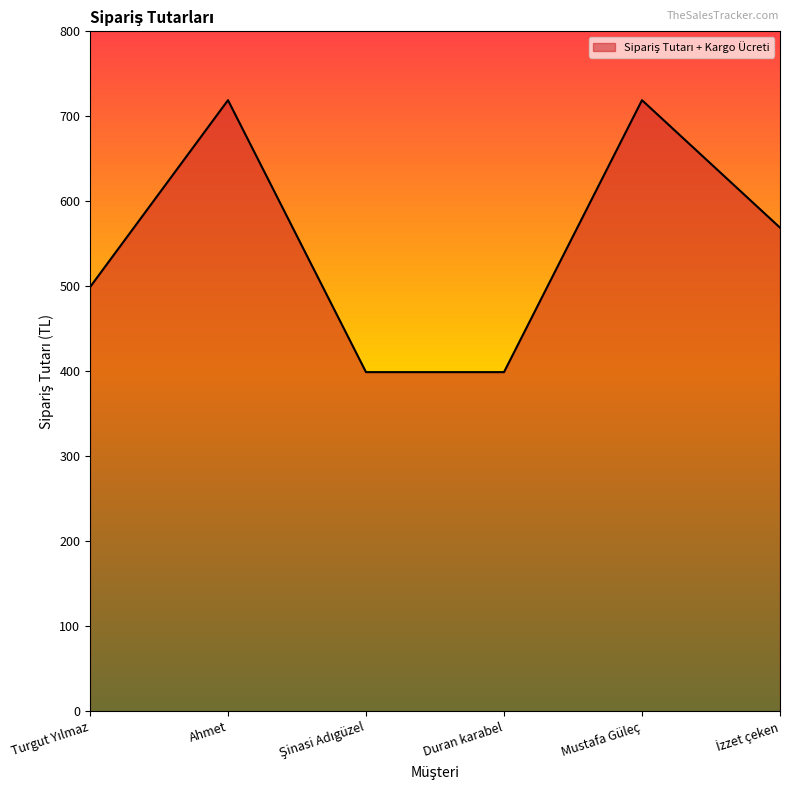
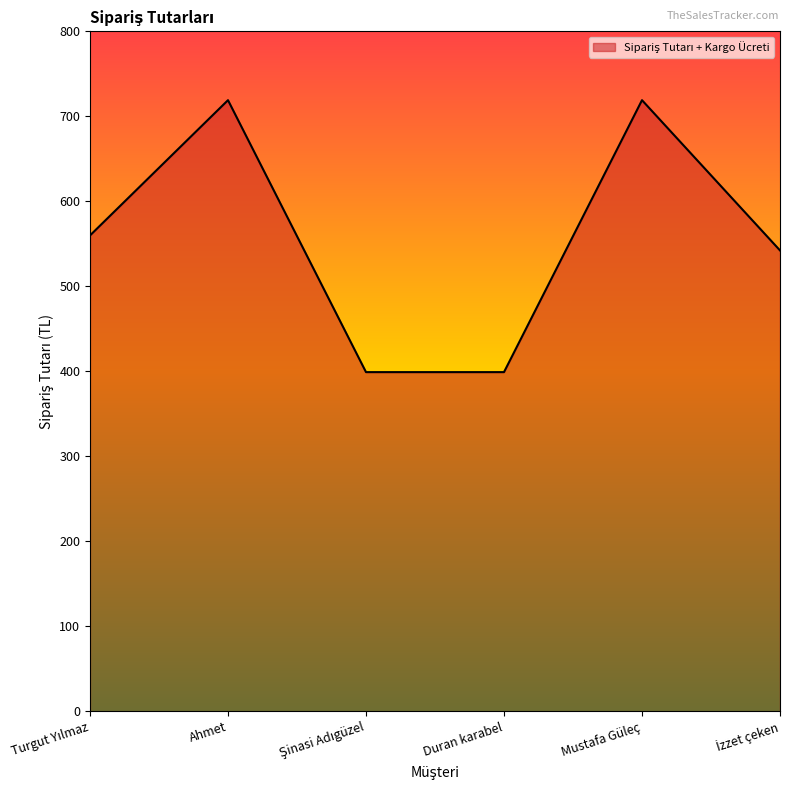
Turgut Yılmaz: 500 -> 560
İzzet çeken: 570 -> 540
